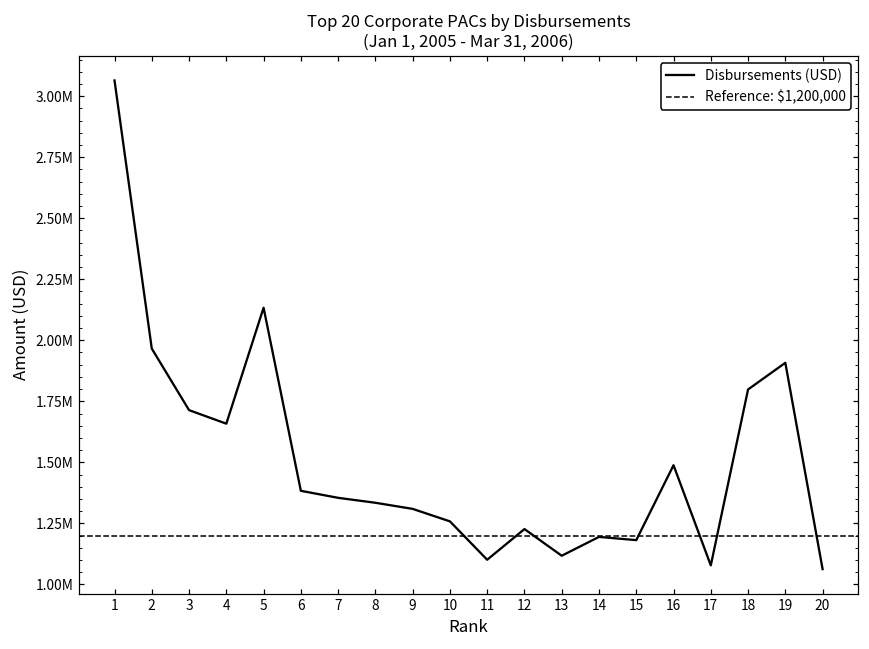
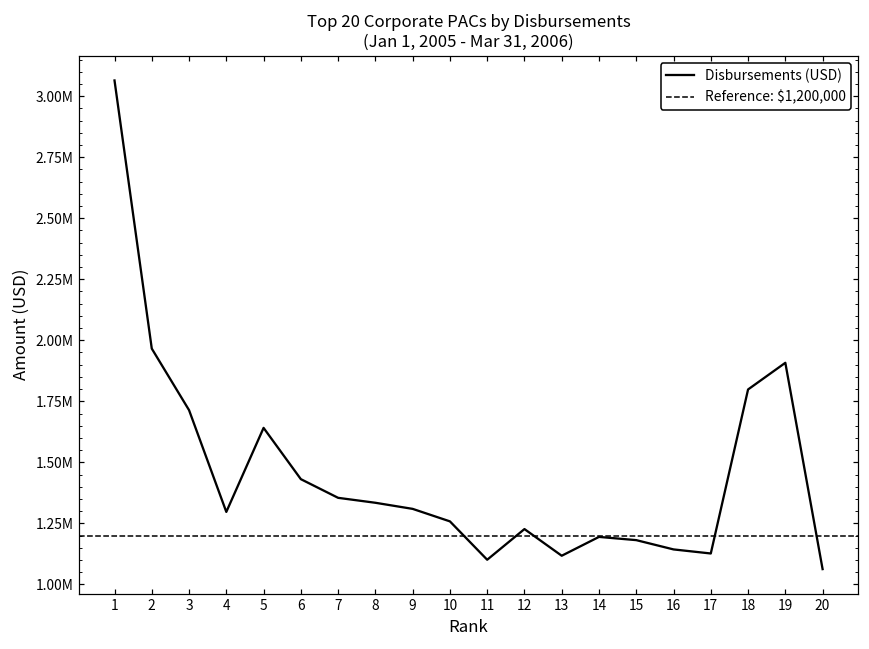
4: 1660000 -> 1300000
5: 2130000 -> 1640000
6: 1380000 -> 1430000
16: 1490000 -> 1140000
17: 1080000 -> 1130000
